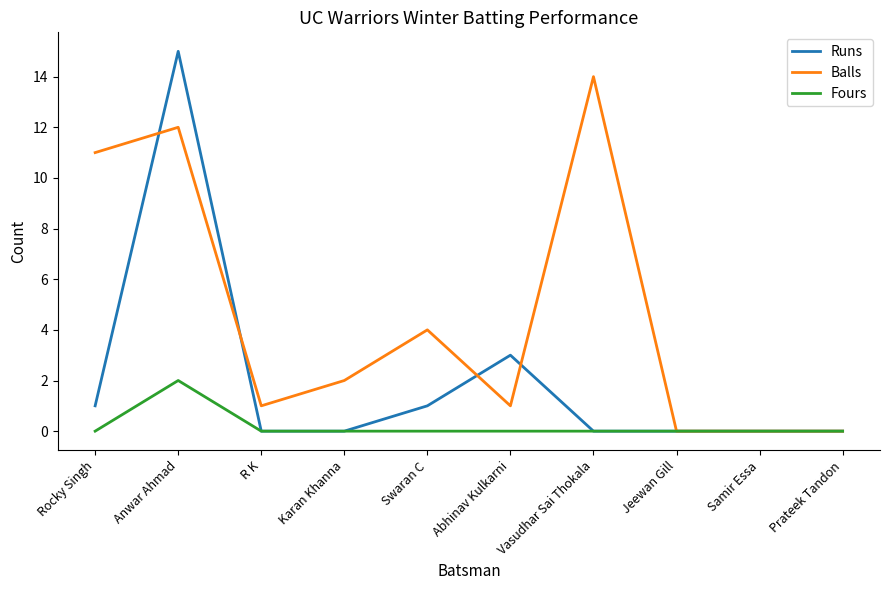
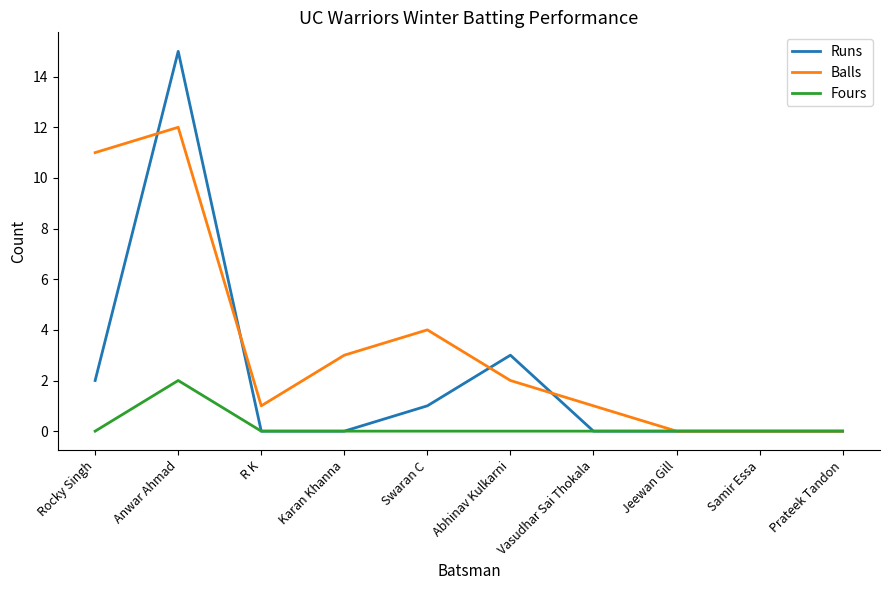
Runs, Rocky Singh: 1 -> 2
Balls, Karan Khanna: 2 -> 3
Balls, Abhinav Kulkarni: 1 -> 2
Balls, Vasudhar Sai Thokala: 14 -> 1
